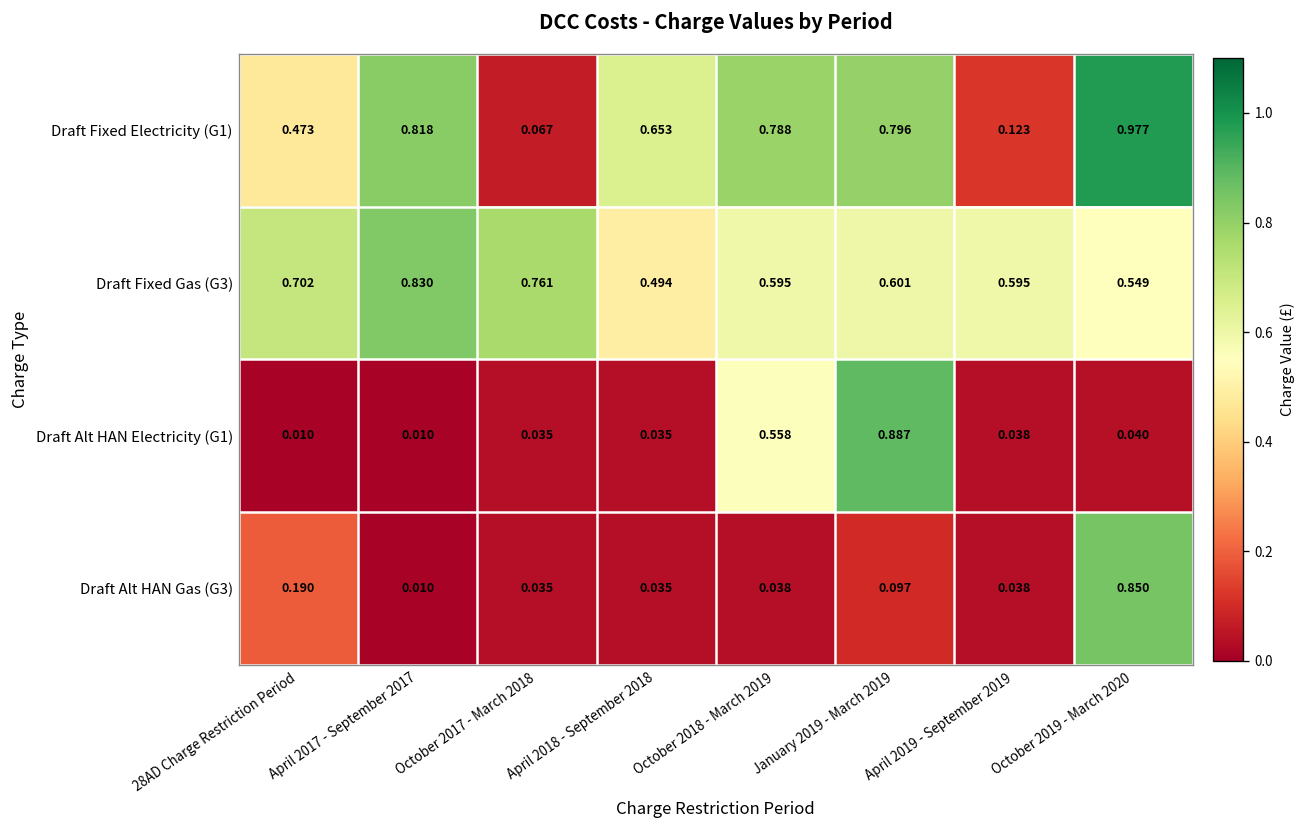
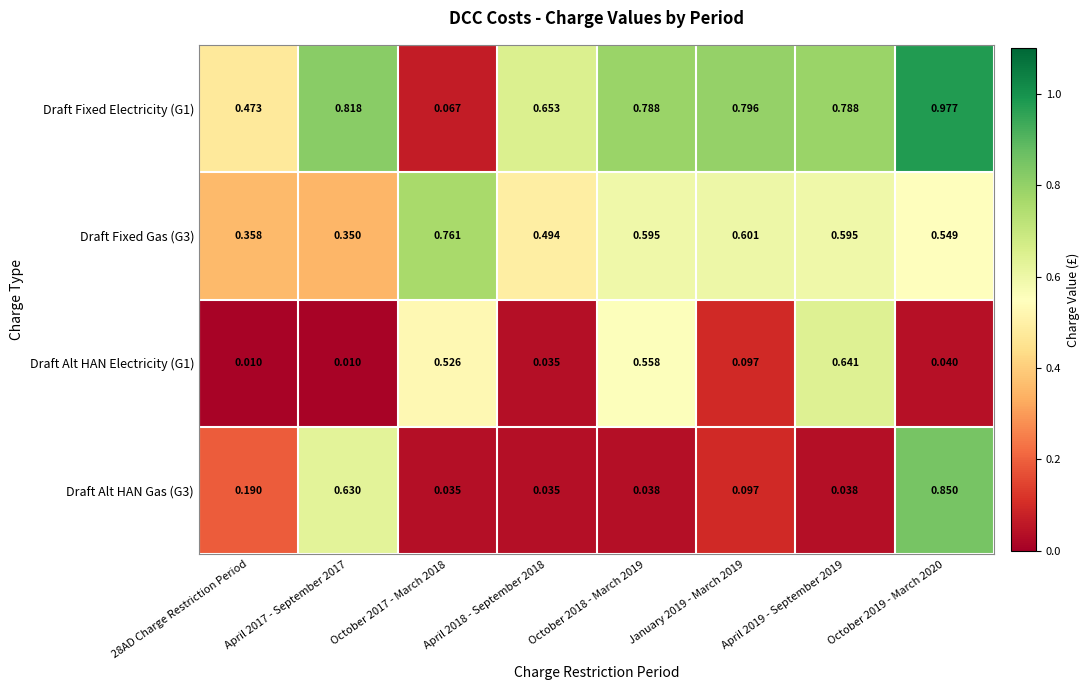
Draft Fixed Electricity (G1), April 2019 - September 2019: 0.123 -> 0.788
Draft Fixed Gas (G3), 28AD Charge Restriction Period: 0.702 -> 0.358
Draft Fixed Gas (G3), April 2017 - September 2017: 0.830 -> 0.350
Draft Alt HAN Electricity (G1), October 2017 - March 2018: 0.035 -> 0.526
Draft Alt HAN Electricity (G1), January 2019 - March 2019: 0.887 -> 0.097
Draft Alt HAN Electricity (G1), April 2019 - September 2019: 0.038 -> 0.641
Draft Alt HAN Gas (G3), April 2017 - September 2017: 0.010 -> 0.630
